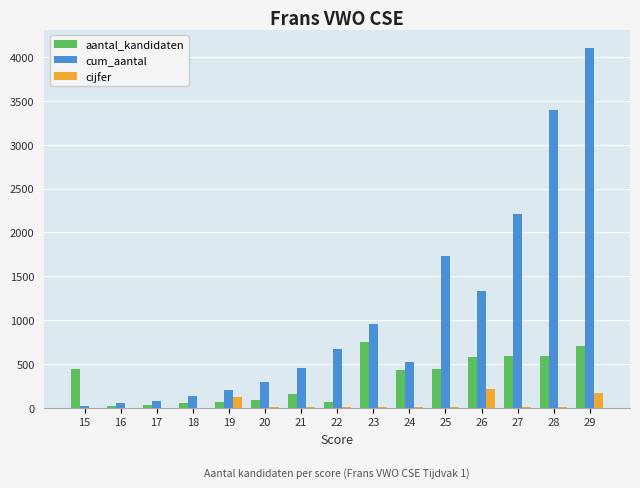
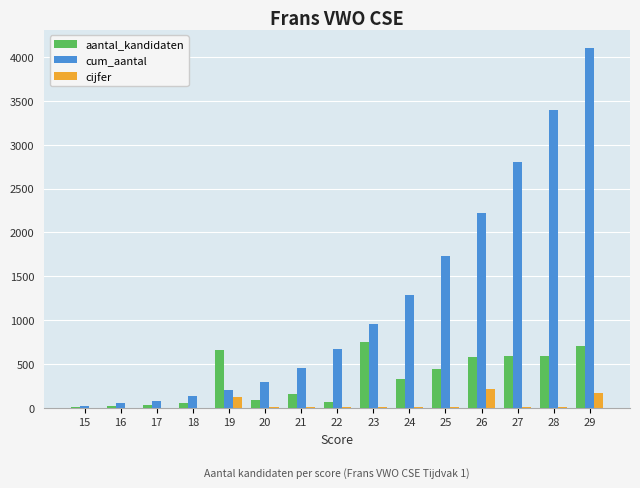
aantal_kandidaten, 15: 400 -> 0
aantal_kandidaten, 19: 100 -> 700
aantal_kandidaten, 24: 400 -> 300
cum_aantal, 24: 500 -> 1300
cum_aantal, 26: 1300 -> 2200
cum_aantal, 27: 2200 -> 2800
